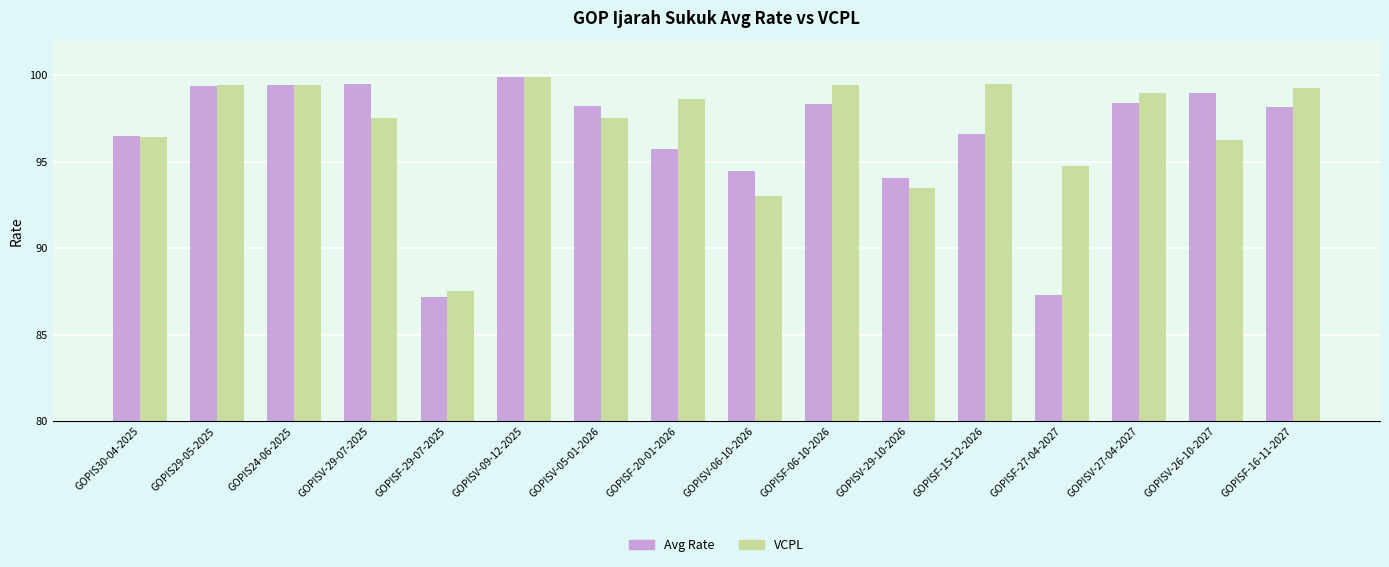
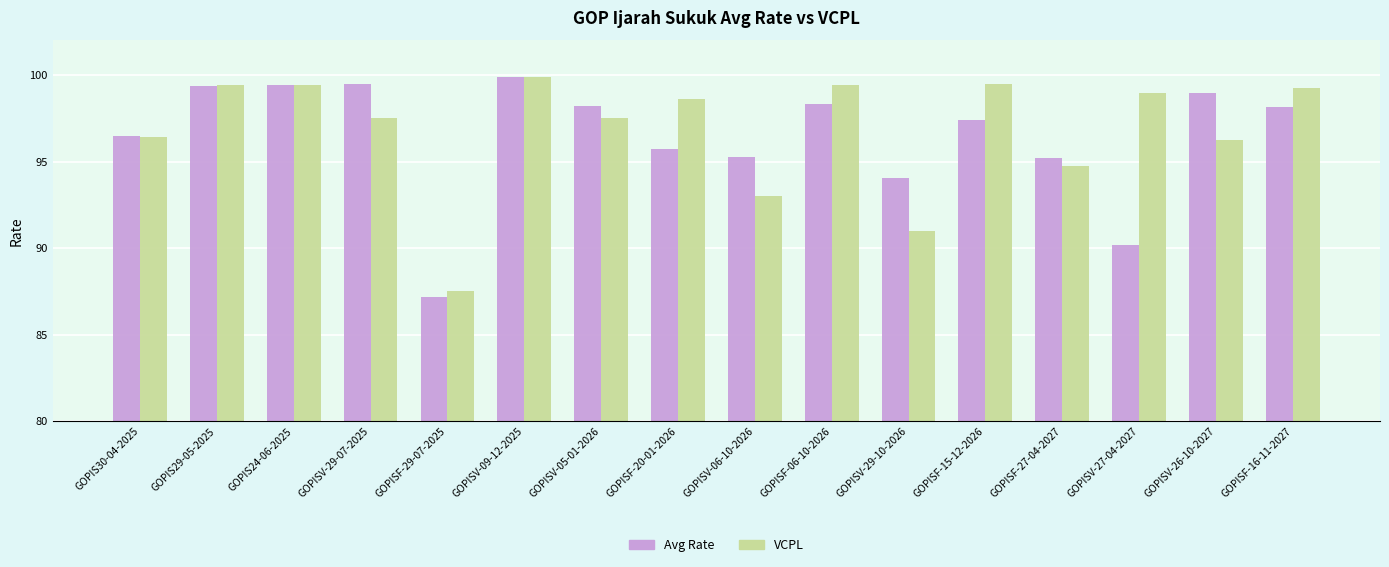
Avg Rate, GOPISV-06-10-2026: 94.5 -> 95.3
VCPL, GOPISV-29-10-2026: 93.5 -> 91.0
Avg Rate, GOPISF-15-12-2026: 96.6 -> 97.4
Avg Rate, GOPISF-27-04-2027: 87.3 -> 95.2
Avg Rate, GOPISV-27-04-2027: 98.4 -> 90.2
